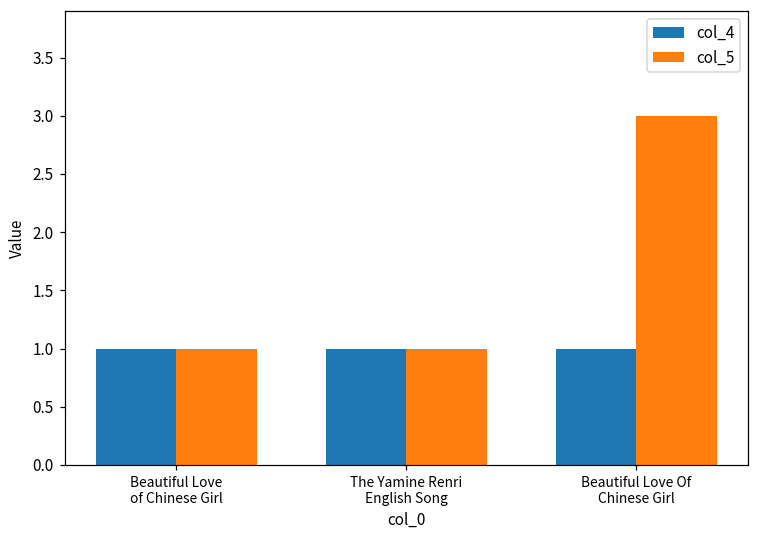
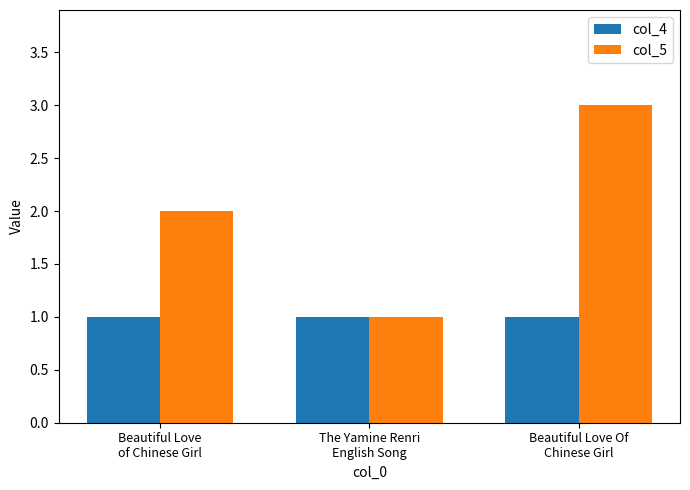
col_5, Beautiful Love of Chinese Girl: 1 -> 2
